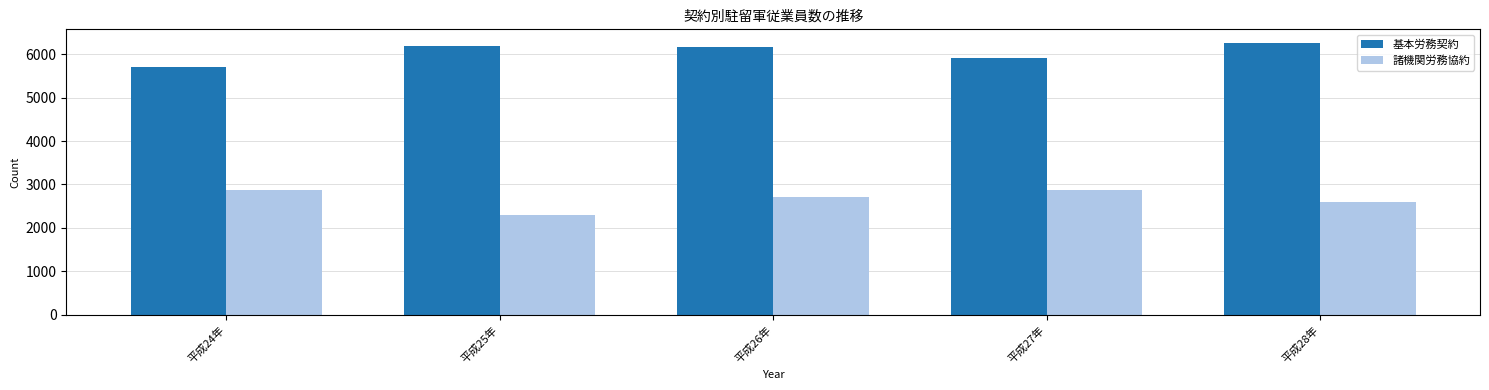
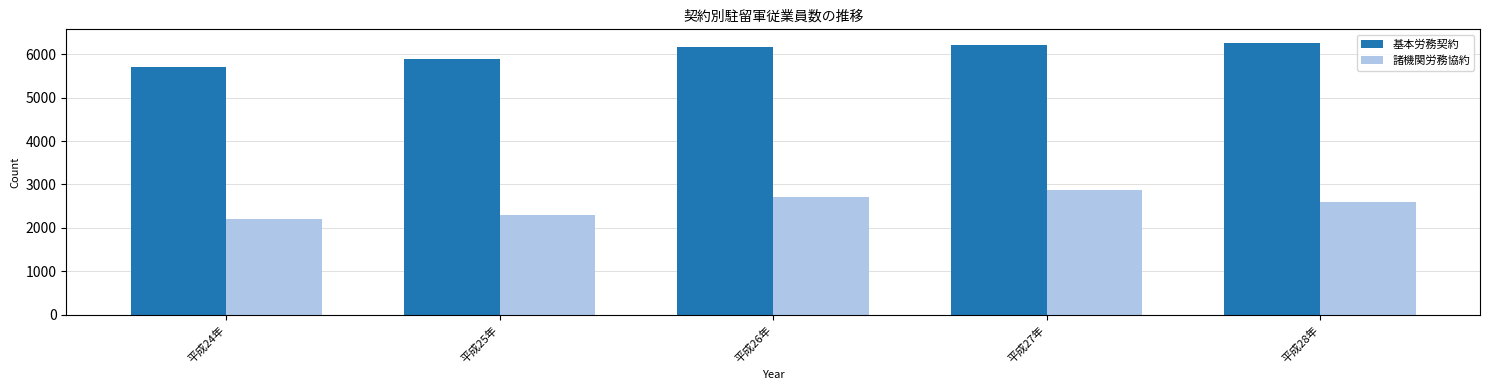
諸機関労務協約, 平成24年: 2900 -> 2200
基本労務契約, 平成25年: 6200 -> 5900
基本労務契約, 平成27年: 5900 -> 6200
